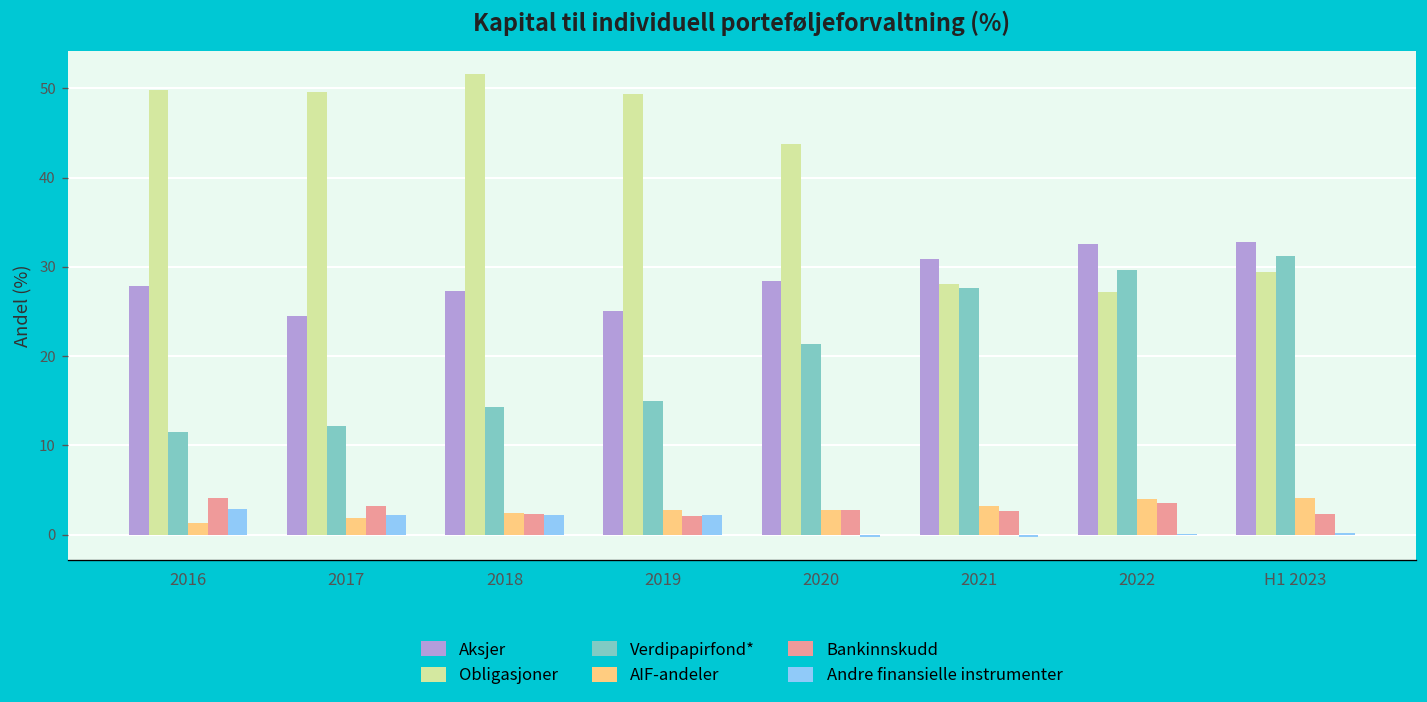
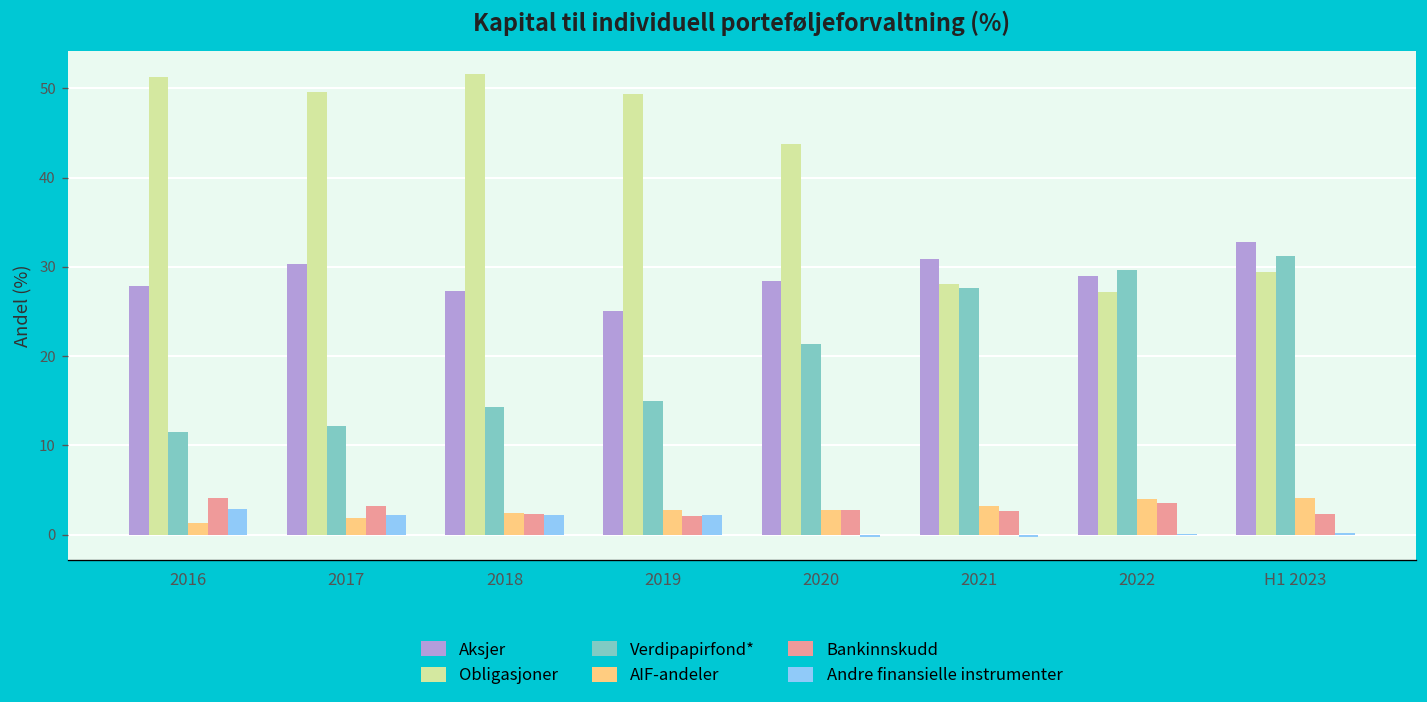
Obligasjoner, 2016: 50 -> 51
Aksjer, 2017: 25 -> 30
Aksjer, 2022: 33 -> 29
